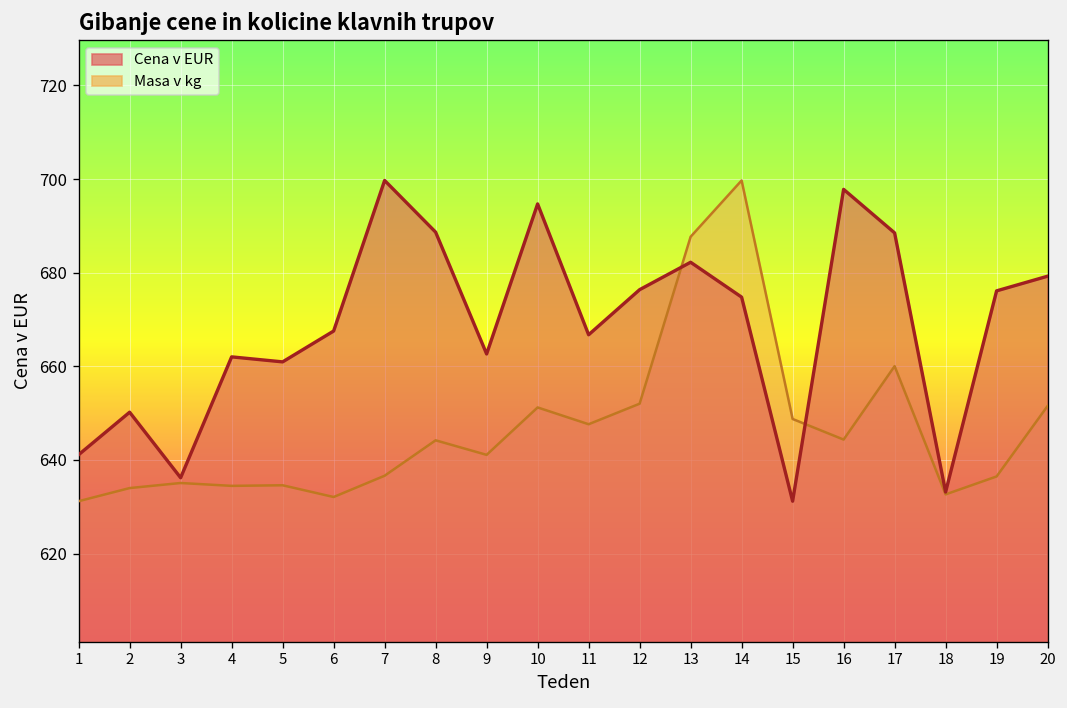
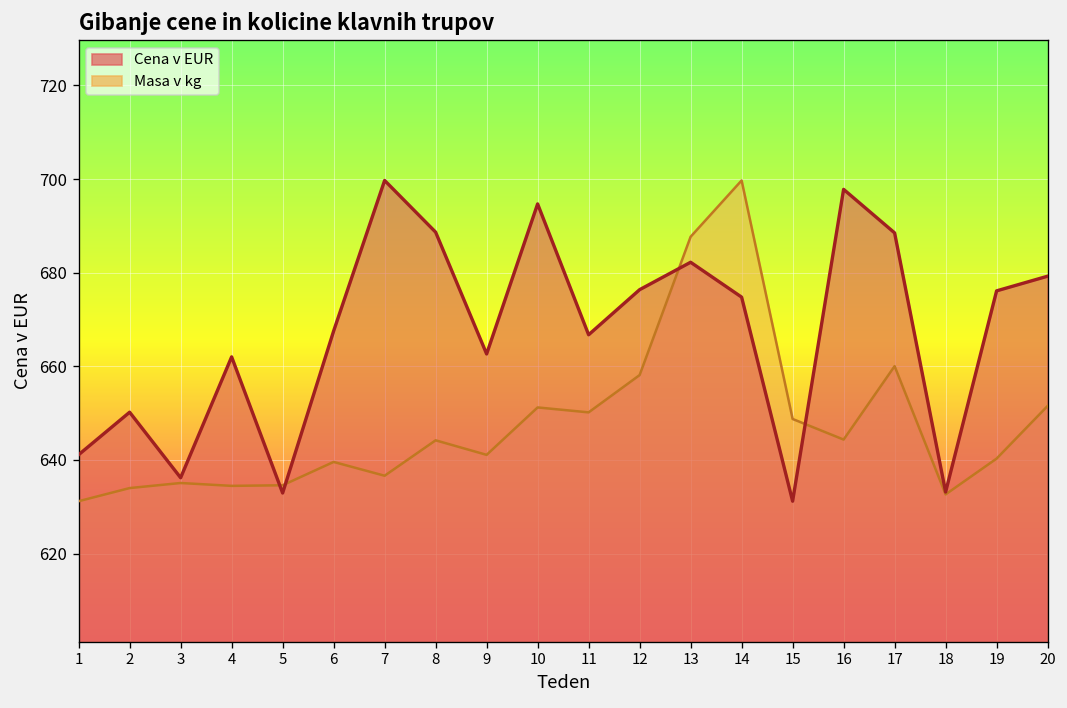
Cena v EUR, 5: 661 -> 633
Masa v kg, 6: 632 -> 640
Masa v kg, 11: 648 -> 650
Masa v kg, 12: 652 -> 658
Masa v kg, 19: 636 -> 640
